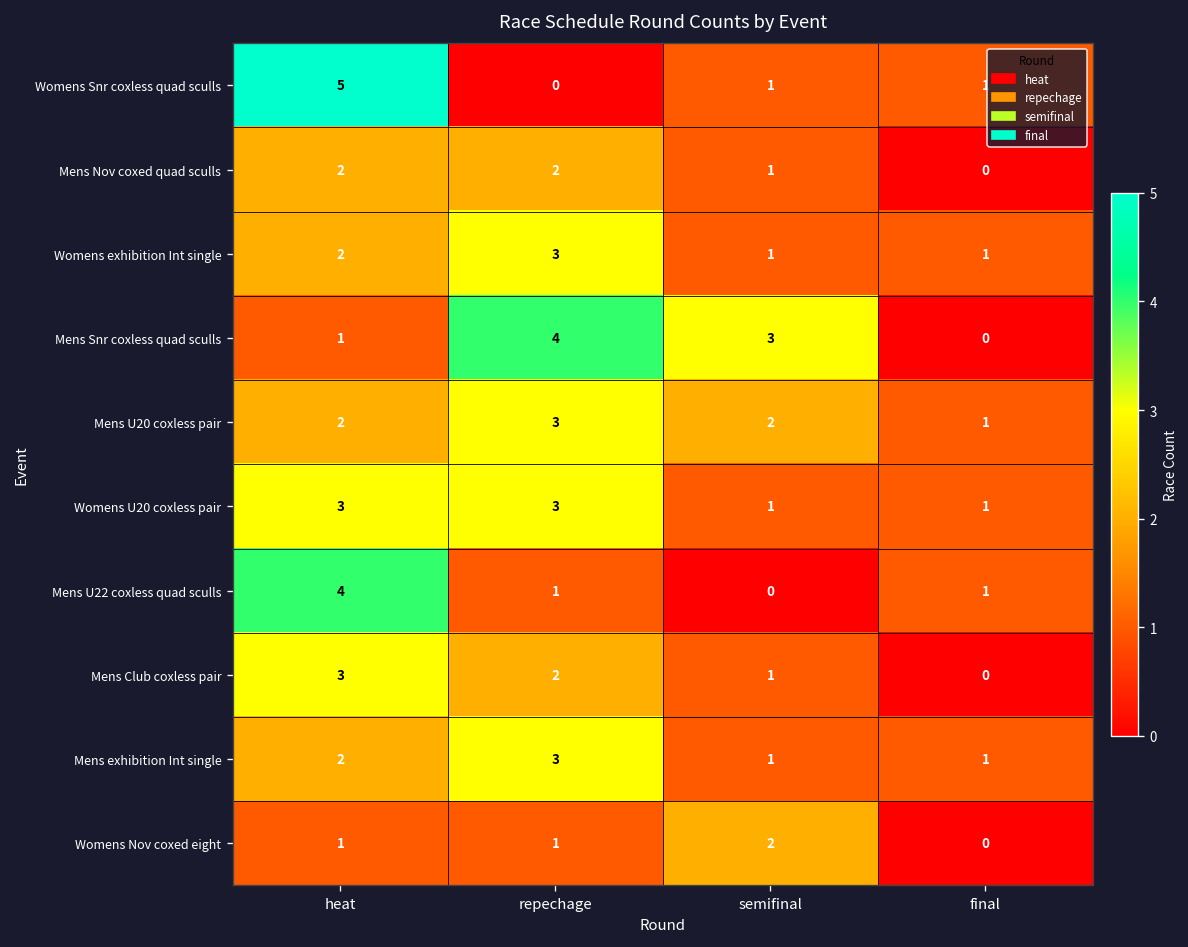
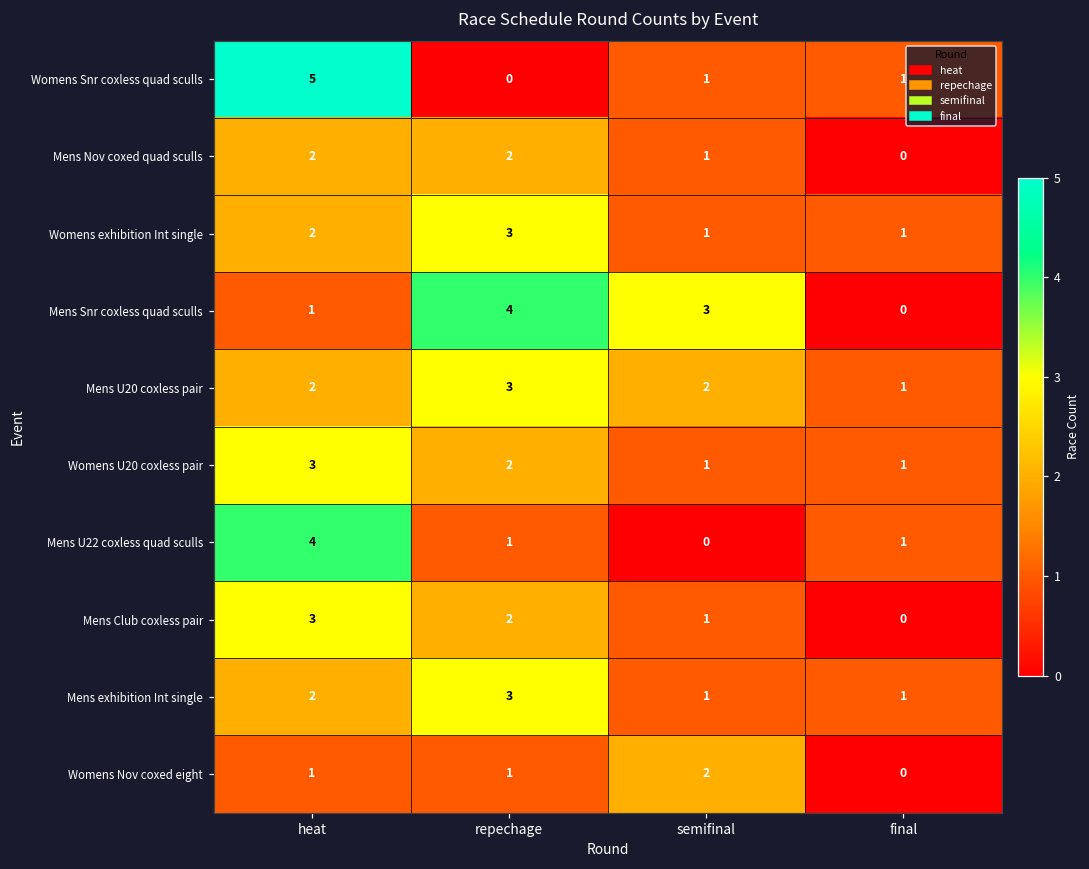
Womens U20 coxless pair, repechage: 3 -> 2
